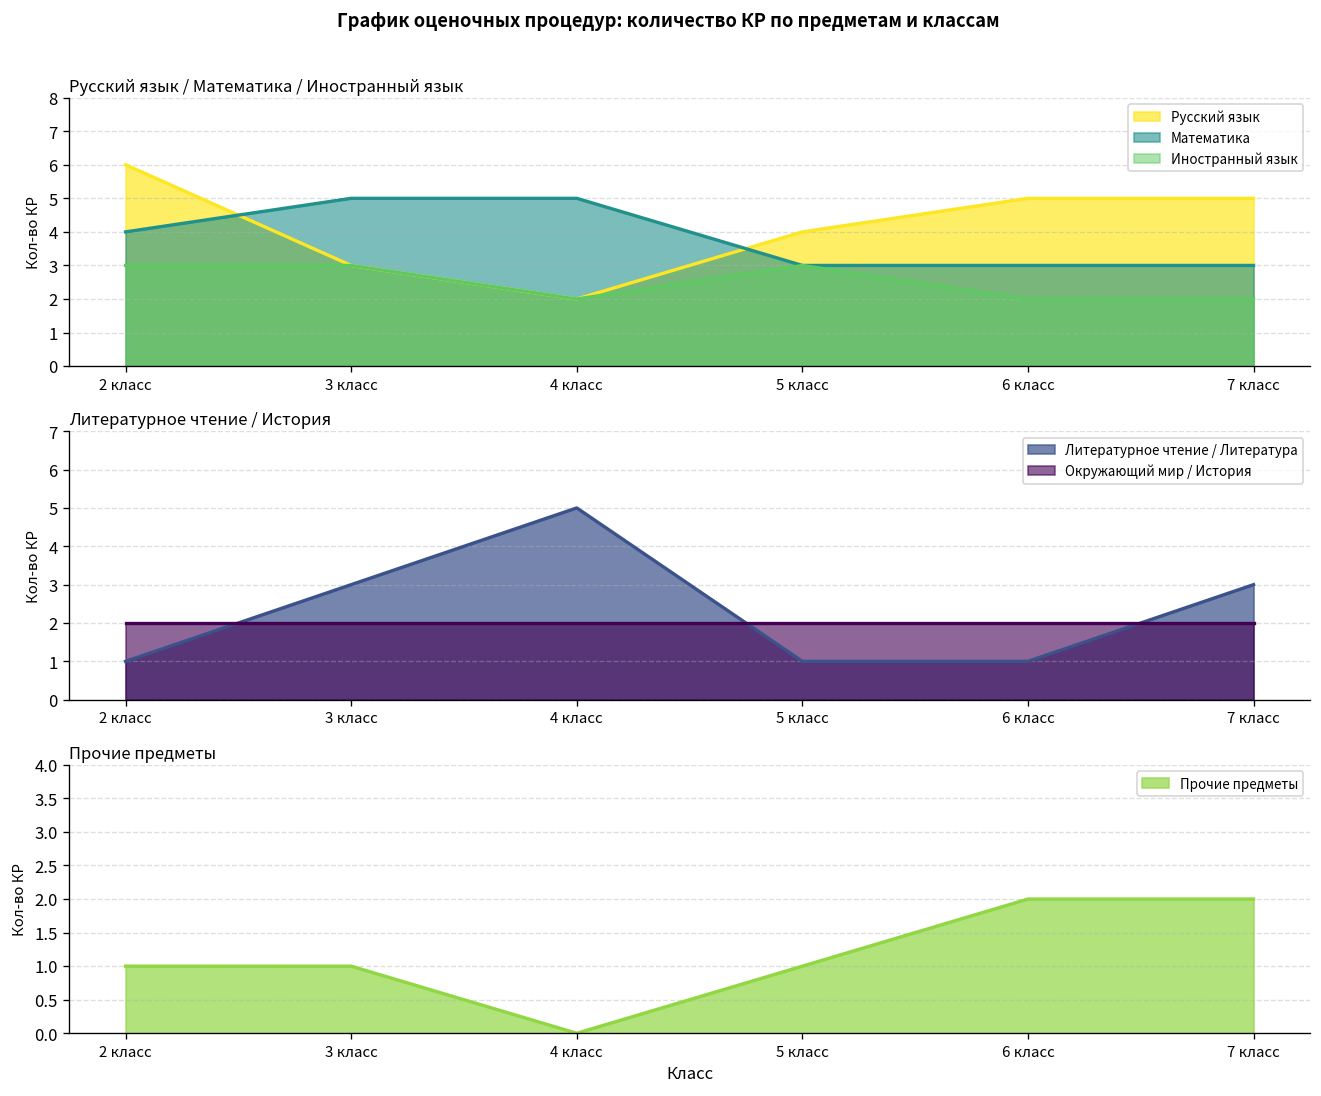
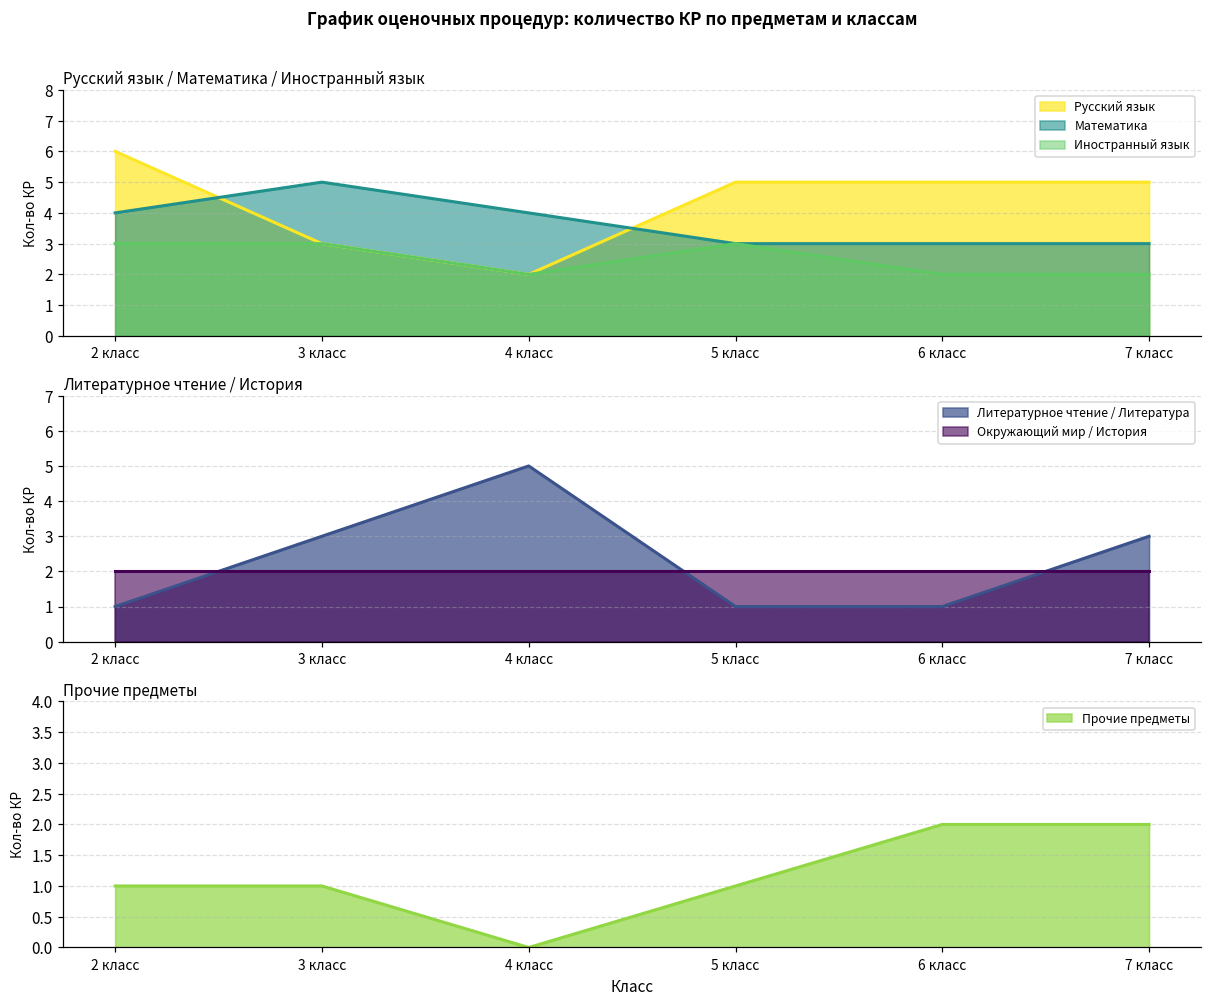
Русский язык / Математика / Иностранный язык, Математика, 4 класс: 5 -> 4
Русский язык / Математика / Иностранный язык, Русский язык, 5 класс: 4 -> 5
